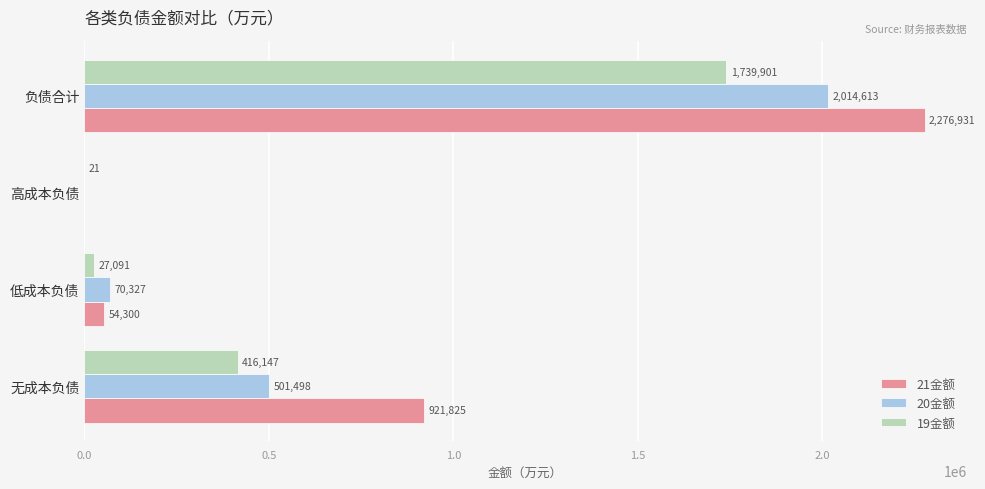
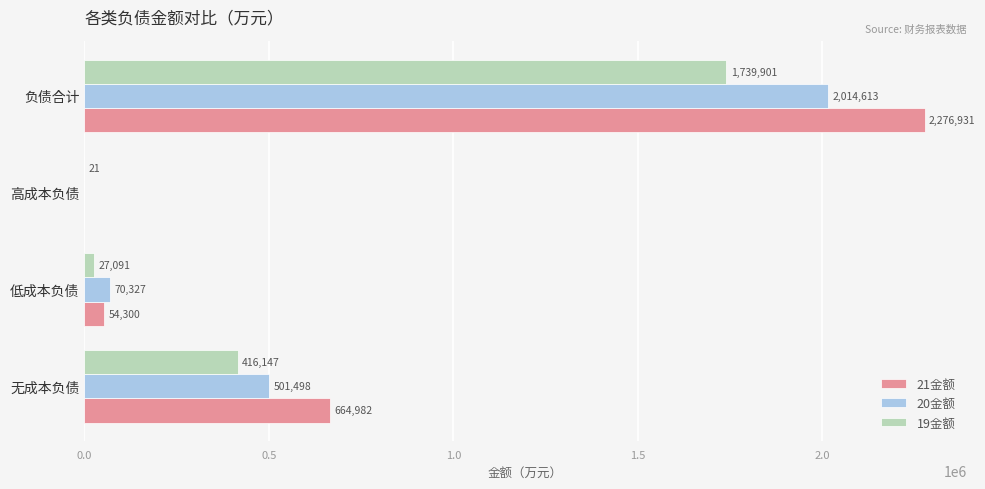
21金额, 无成本负债: 921,825 -> 664,982
